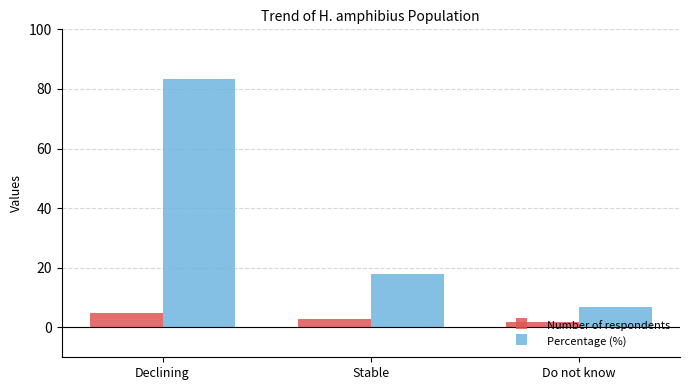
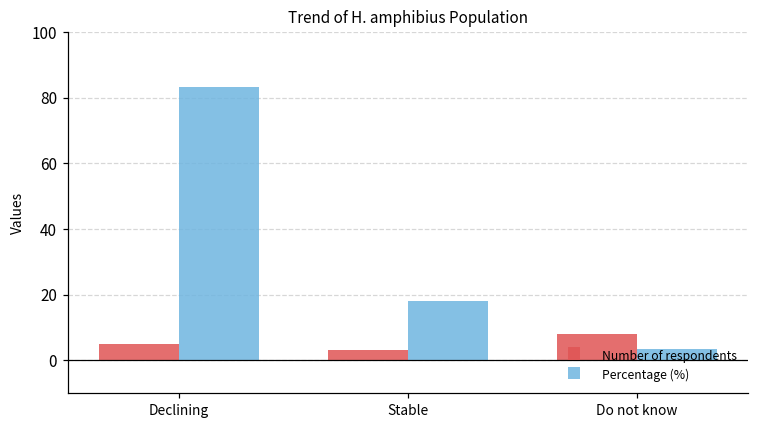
Number of respondents, Do not know: 2 -> 8
Percentage (%), Do not know: 7 -> 4
